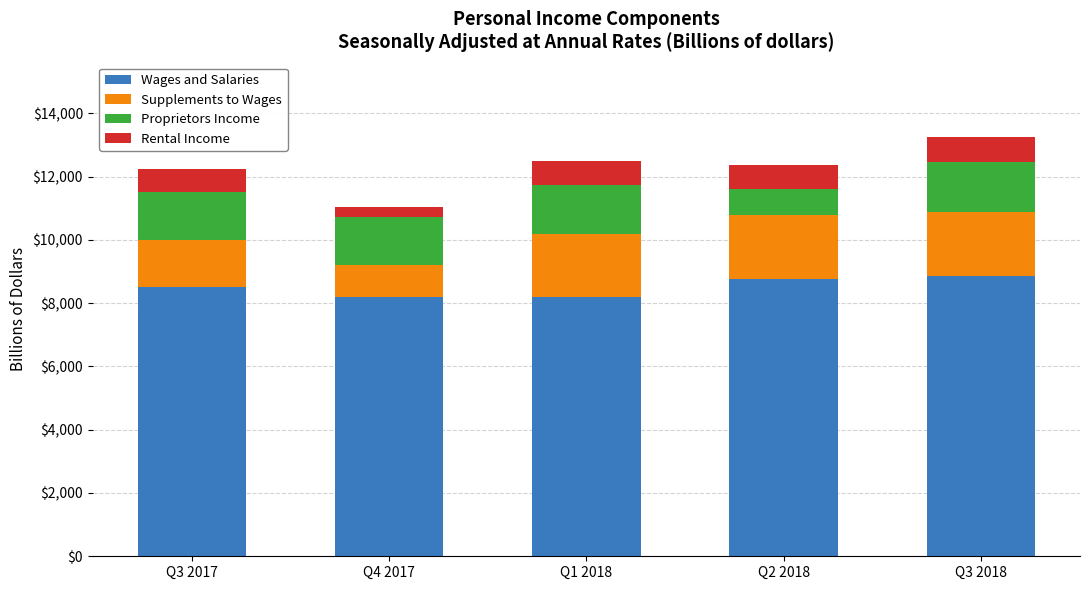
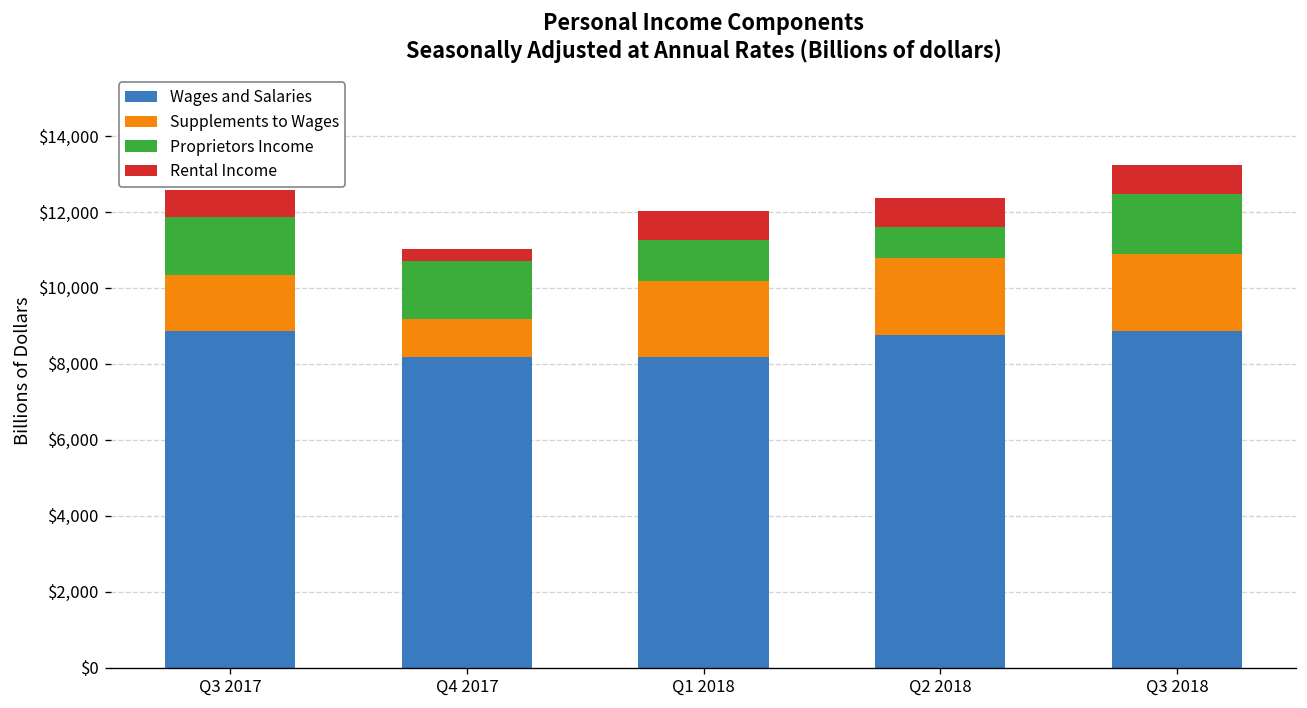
Wages and Salaries, Q3 2017: $8,500 -> $8,900
Proprietors Income, Q1 2018: $1,500 -> $1,100
